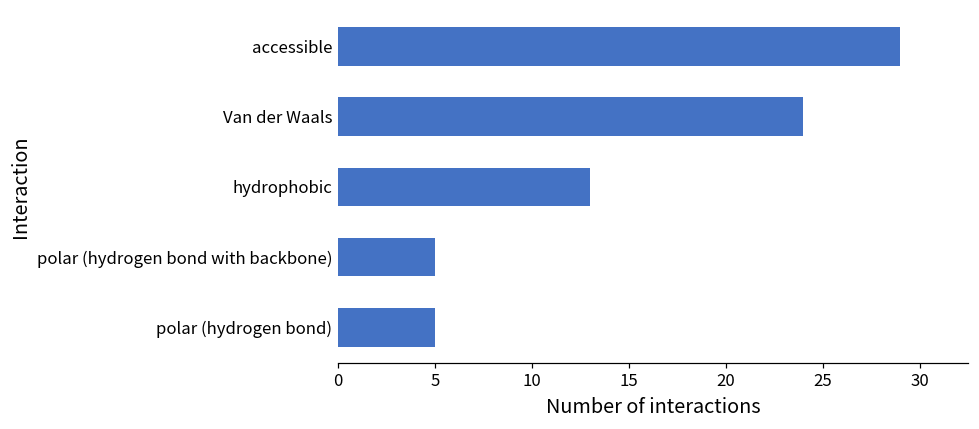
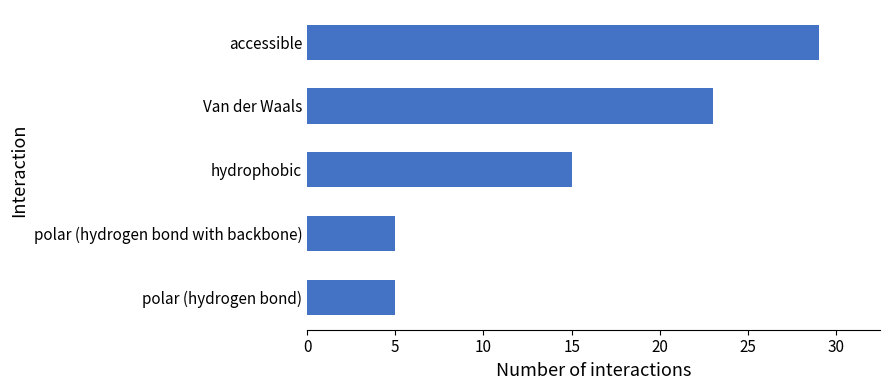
Van der Waals: 24 -> 23
hydrophobic: 13 -> 15
